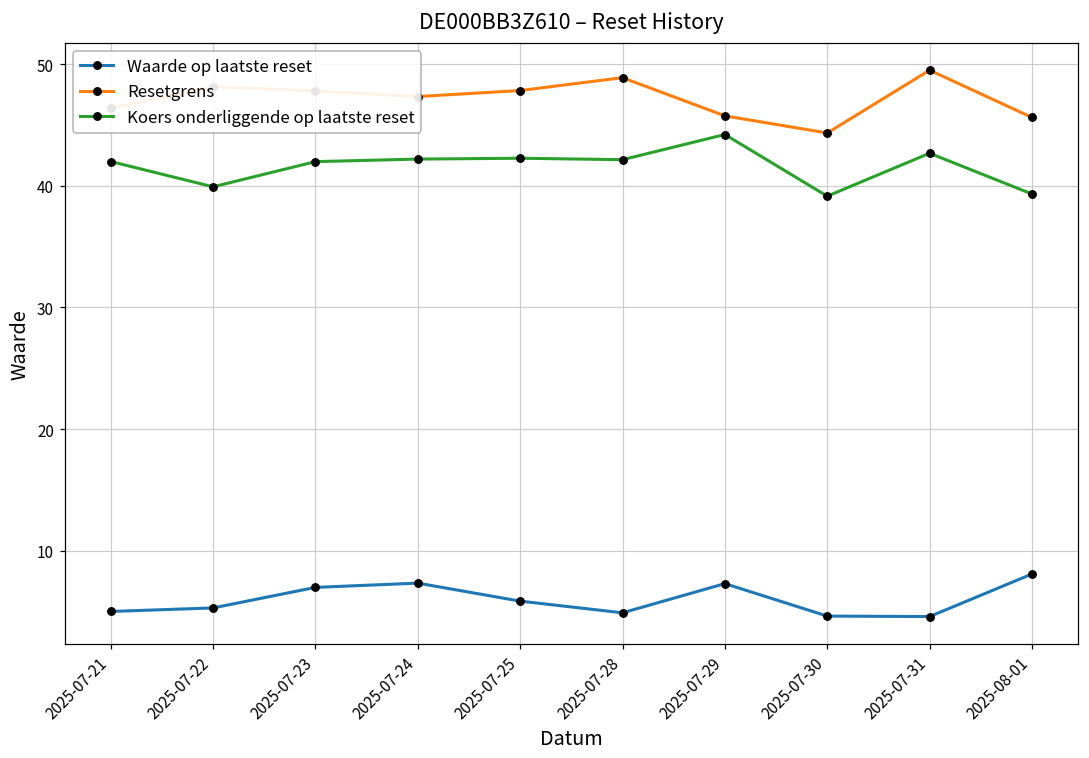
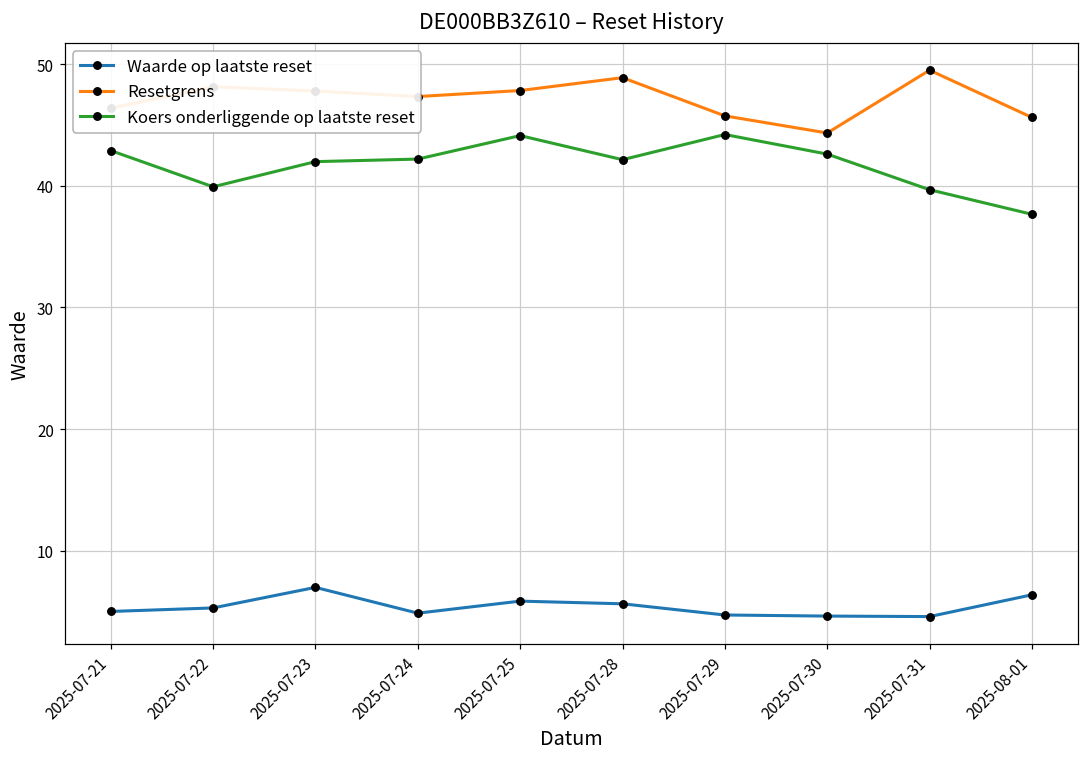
Koers onderliggende op laatste reset, 2025-07-21: 42.0 -> 42.9
Waarde op laatste reset, 2025-07-24: 7.3 -> 4.9
Koers onderliggende op laatste reset, 2025-07-25: 42.3 -> 44.1
Waarde op laatste reset, 2025-07-28: 4.9 -> 5.6
Waarde op laatste reset, 2025-07-29: 7.3 -> 4.7
Koers onderliggende op laatste reset, 2025-07-30: 39.2 -> 42.6
Koers onderliggende op laatste reset, 2025-07-31: 42.7 -> 39.7
Waarde op laatste reset, 2025-08-01: 8.1 -> 6.4
Koers onderliggende op laatste reset, 2025-08-01: 39.3 -> 37.7
